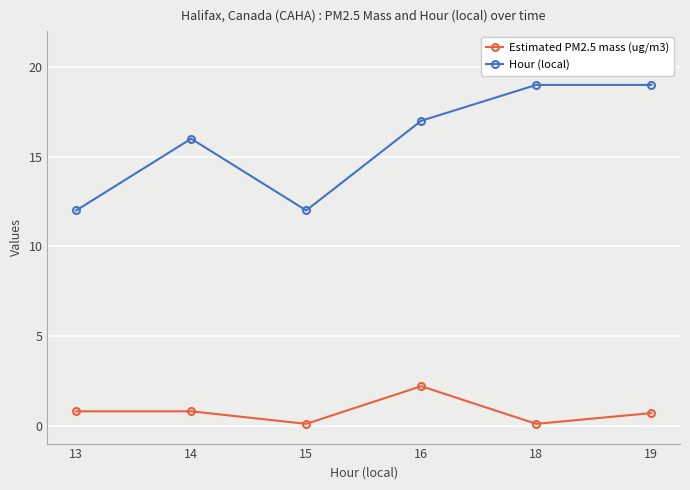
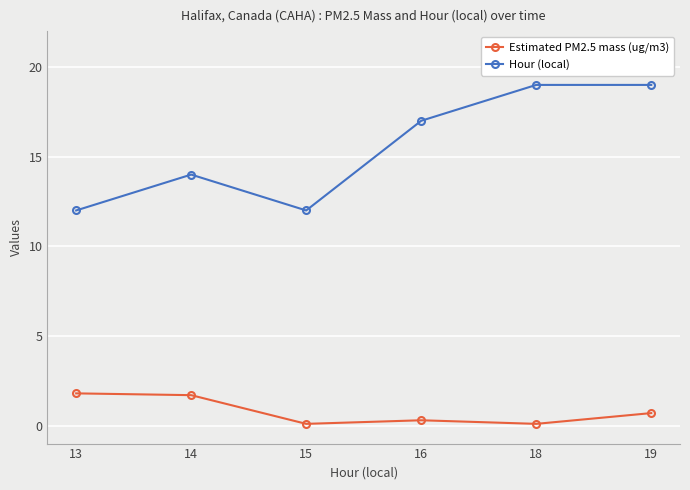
Estimated PM2.5 mass (ug/m3), 13: 0.8 -> 1.8
Estimated PM2.5 mass (ug/m3), 14: 0.8 -> 1.7
Hour (local), 14: 16 -> 14
Estimated PM2.5 mass (ug/m3), 16: 2.2 -> 0.3
